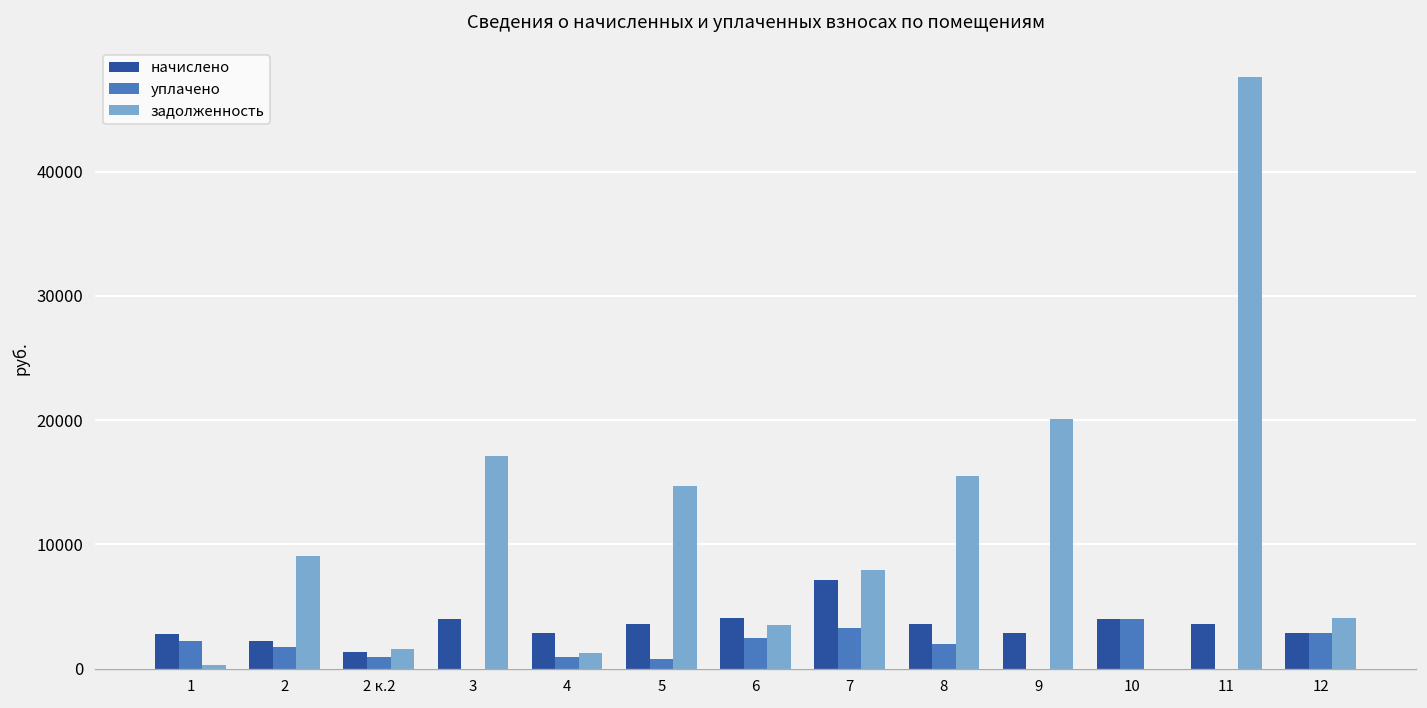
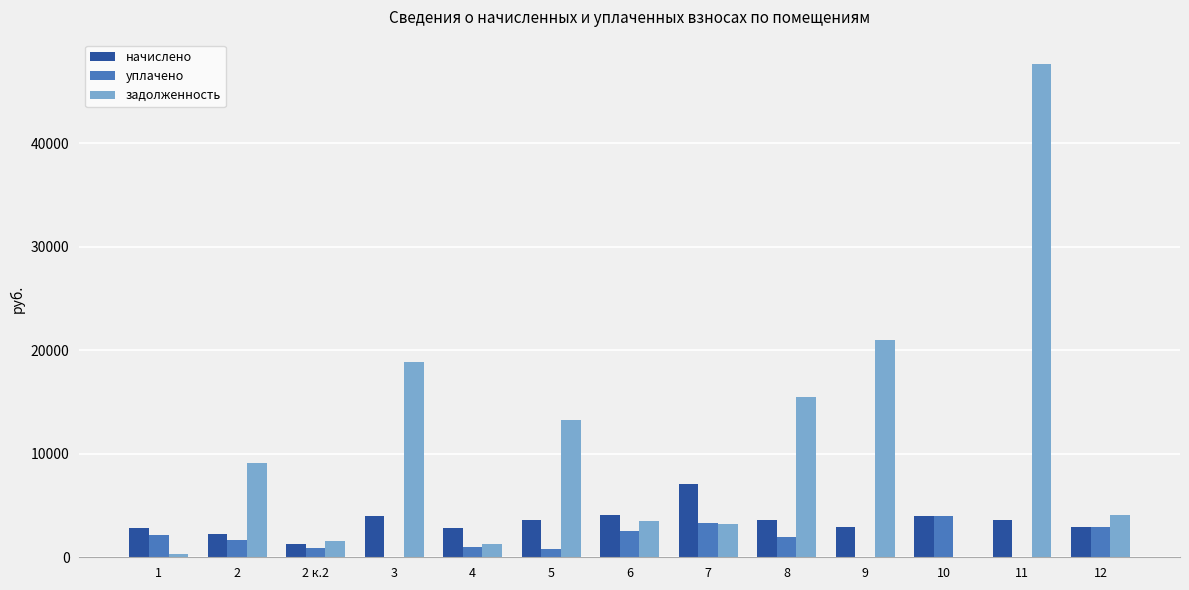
задолженность, 3: 17100 -> 18900
задолженность, 5: 14700 -> 13300
задолженность, 7: 8000 -> 3200
задолженность, 9: 20100 -> 20900
